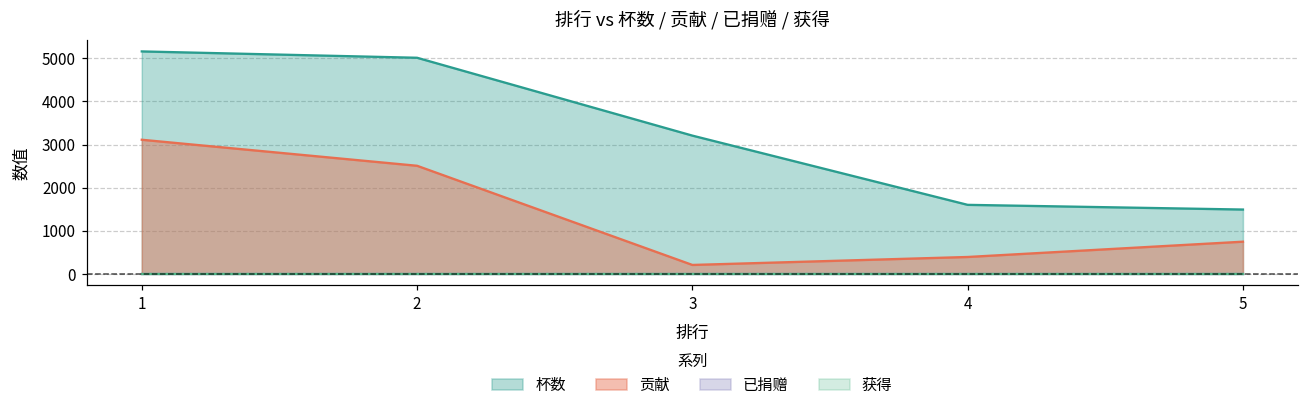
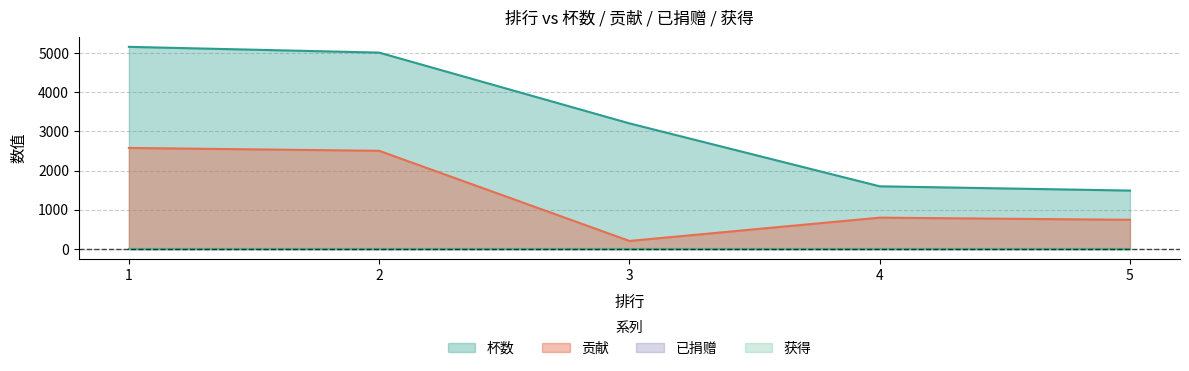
贡献, 1: 3100 -> 2600
贡献, 4: 400 -> 800
